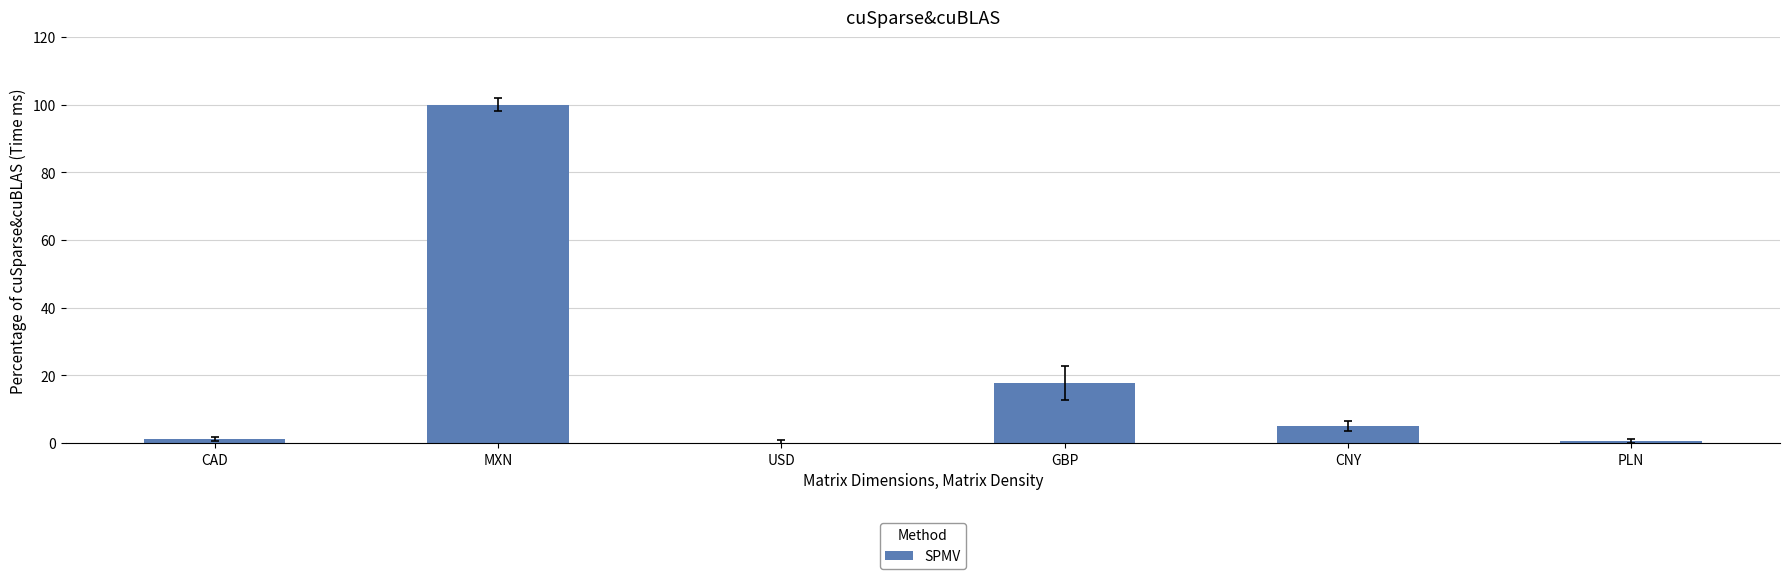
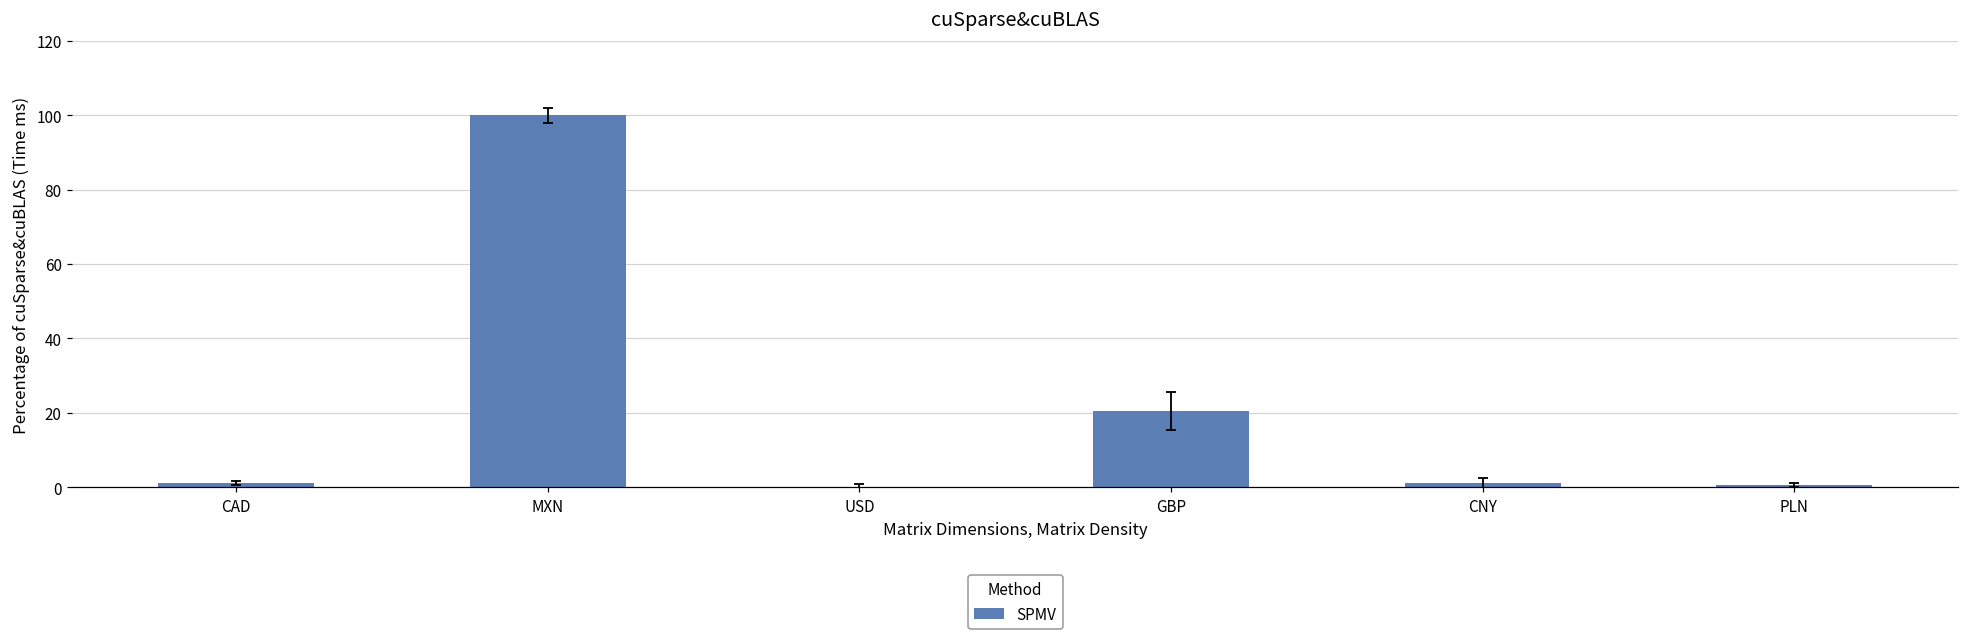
SPMV, GBP: 18 -> 21
SPMV, CNY: 5 -> 1
